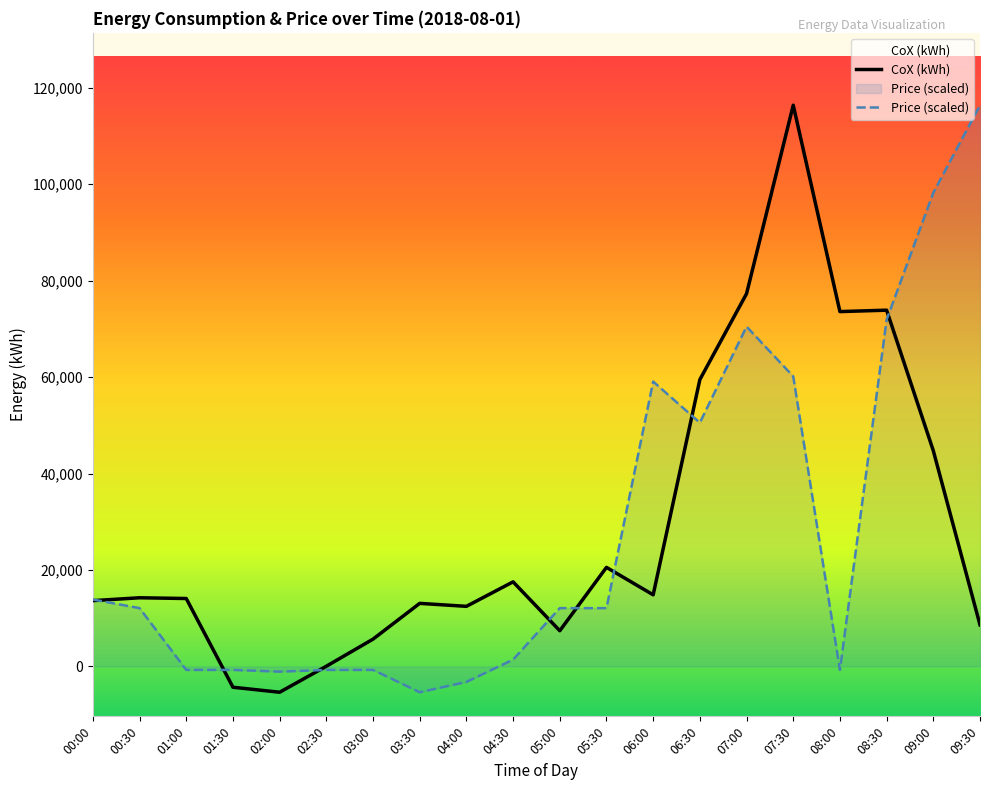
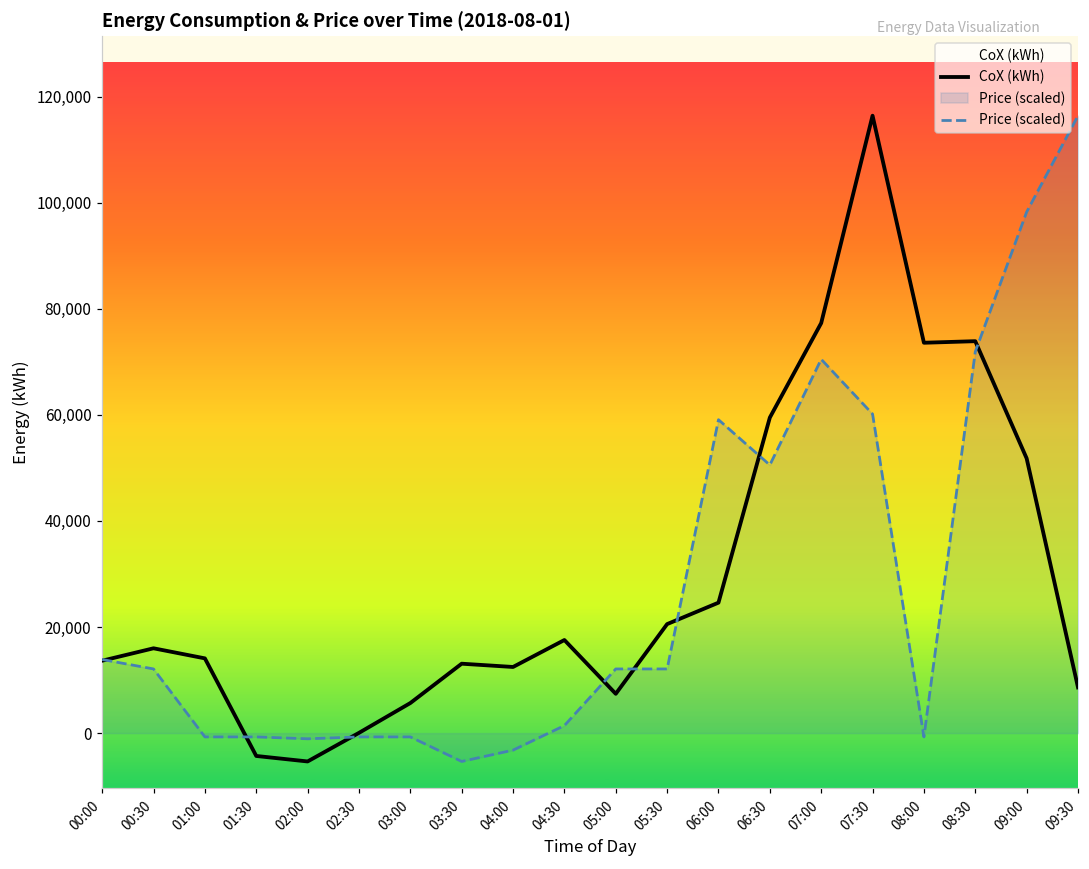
CoX (kWh), 00:30: 14,000 -> 16,000
CoX (kWh), 06:00: 15,000 -> 25,000
CoX (kWh), 09:00: 45,000 -> 52,000
